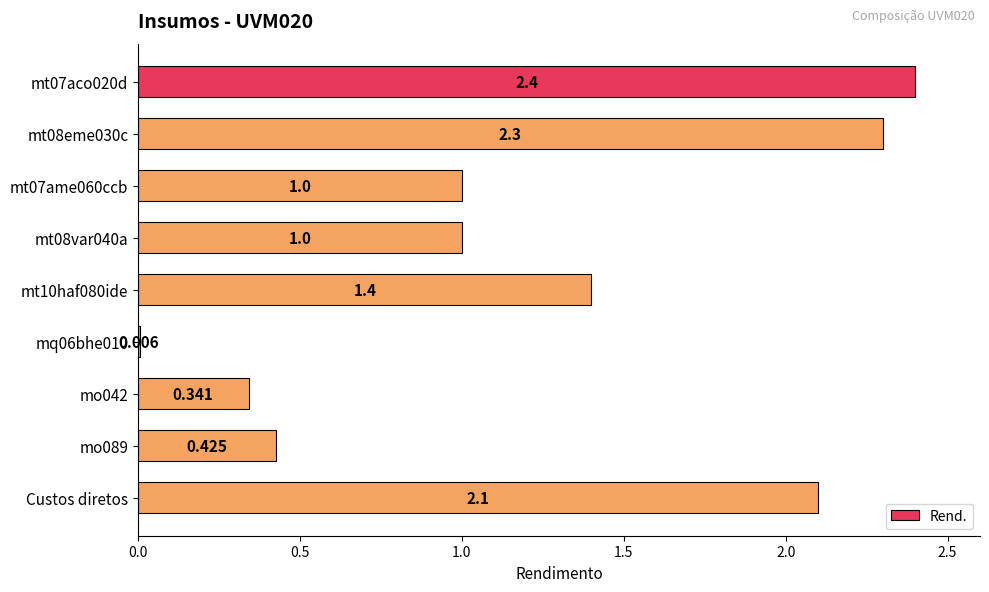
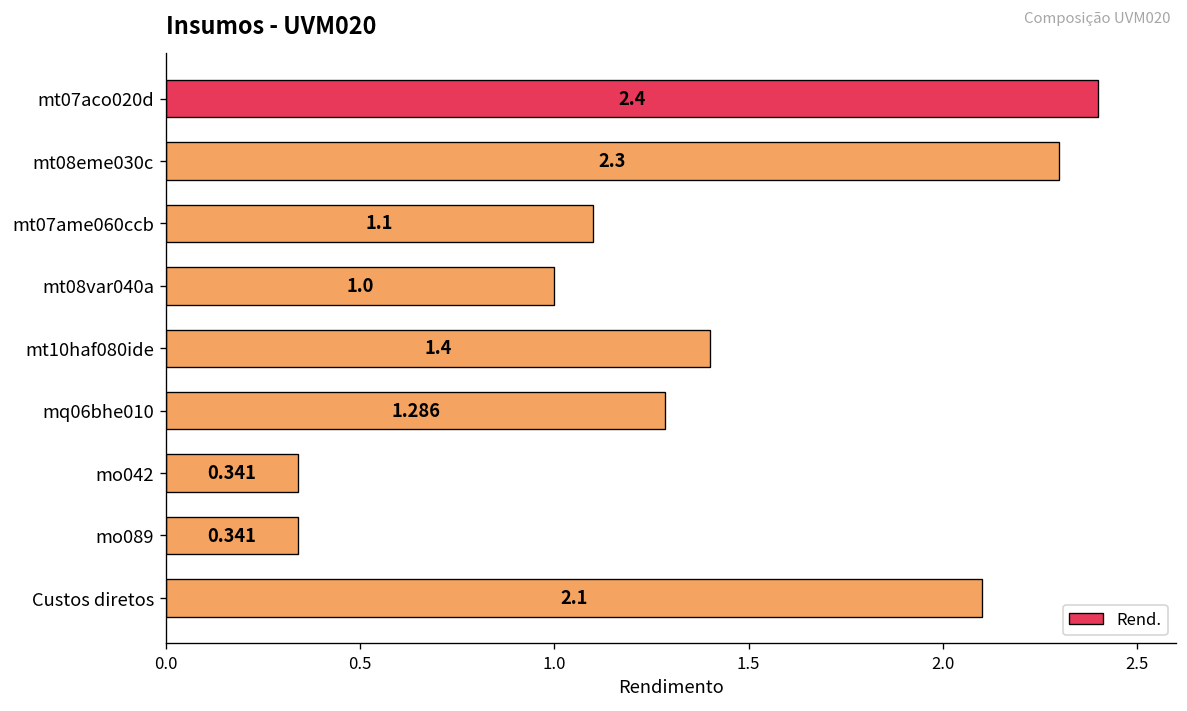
mt07ame060ccb: 1.0 -> 1.1
mq06bhe010: 0.006 -> 1.286
mo089: 0.425 -> 0.341
